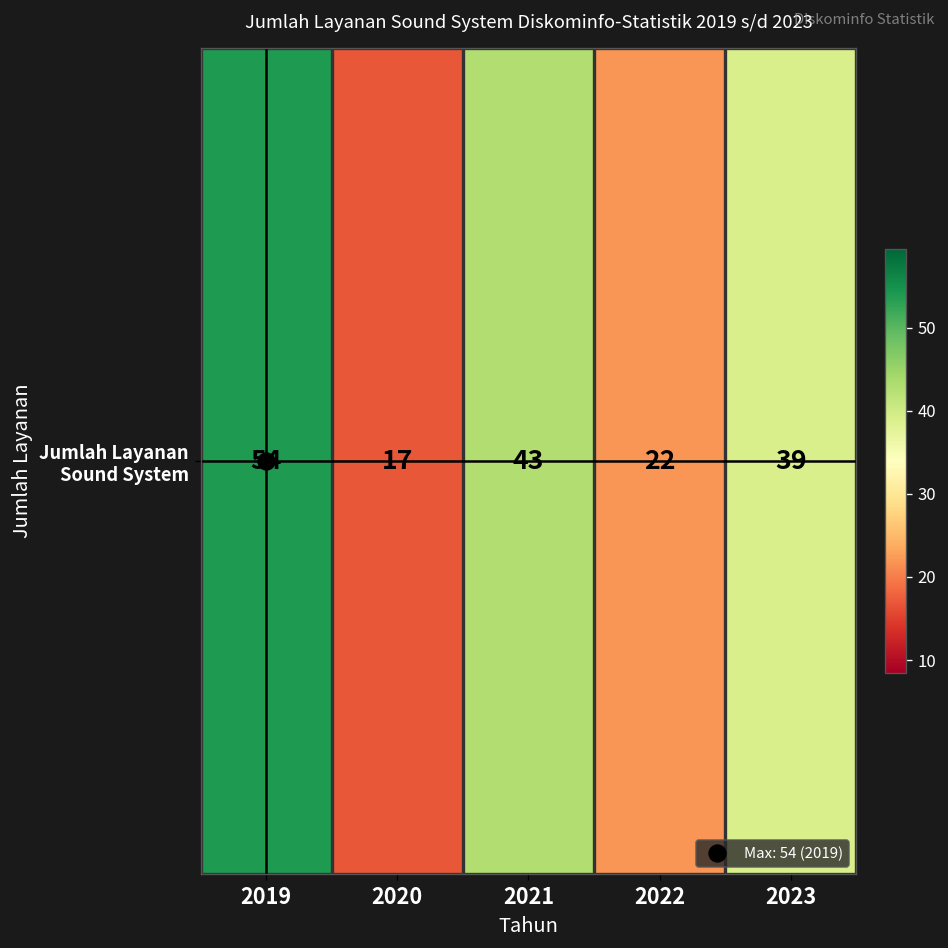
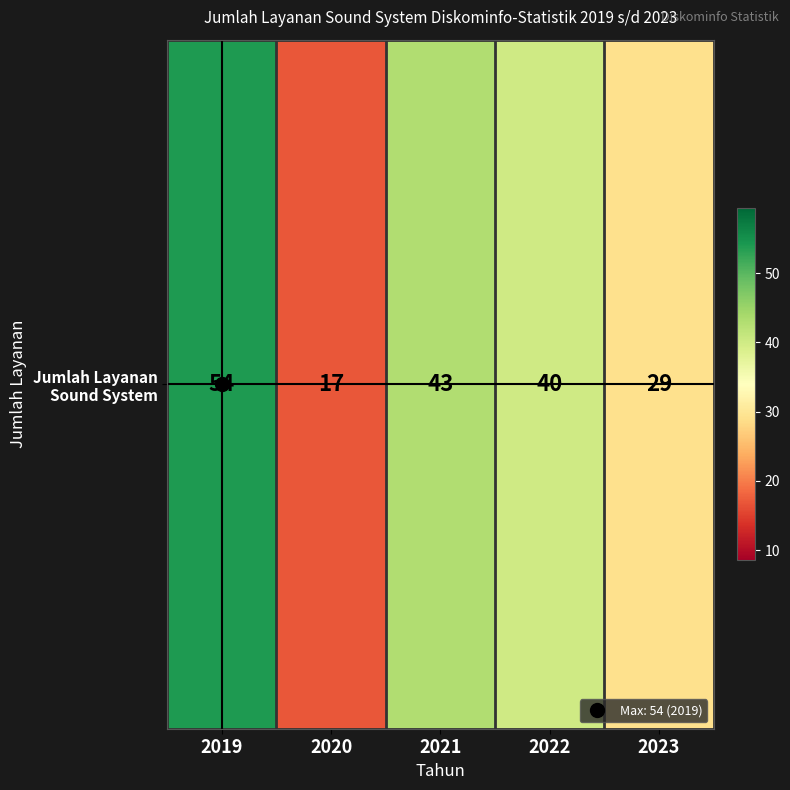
Jumlah Layanan Sound System, 2022: 22 -> 40
Jumlah Layanan Sound System, 2023: 39 -> 29
